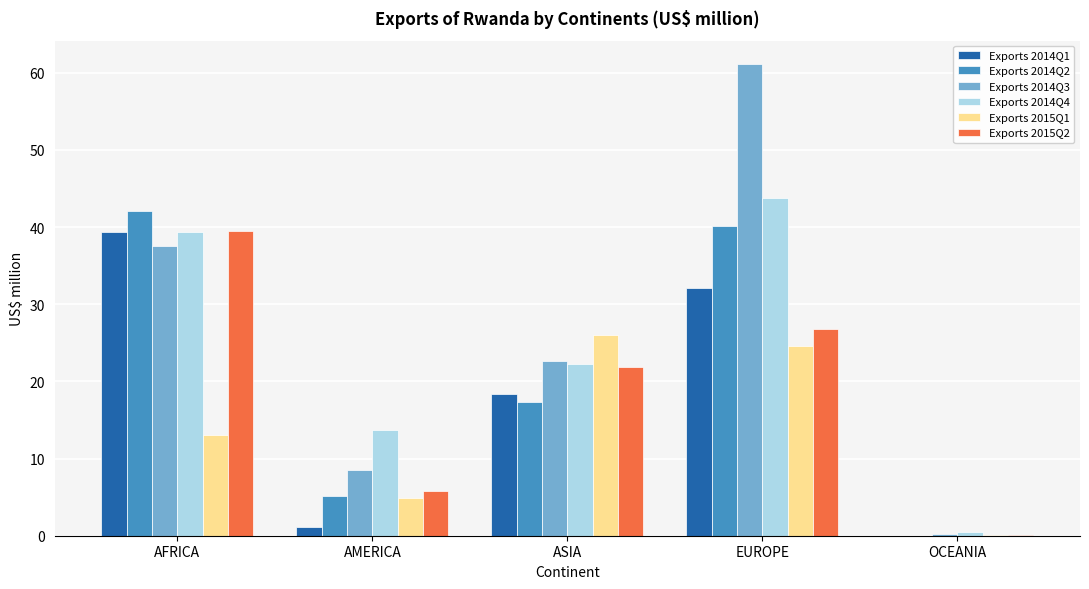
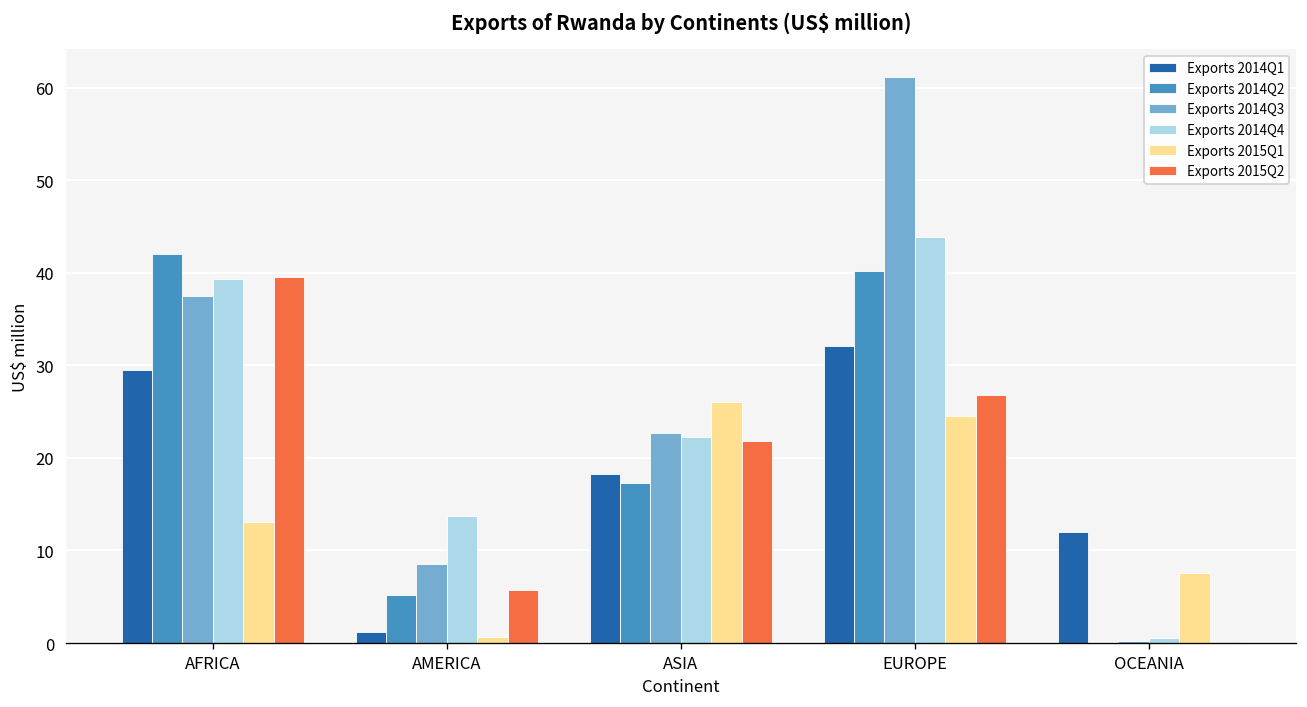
Exports 2014Q1, AFRICA: 39 -> 29
Exports 2015Q1, AMERICA: 5 -> 1
Exports 2014Q1, OCEANIA: 0 -> 12
Exports 2015Q1, OCEANIA: 0 -> 8
